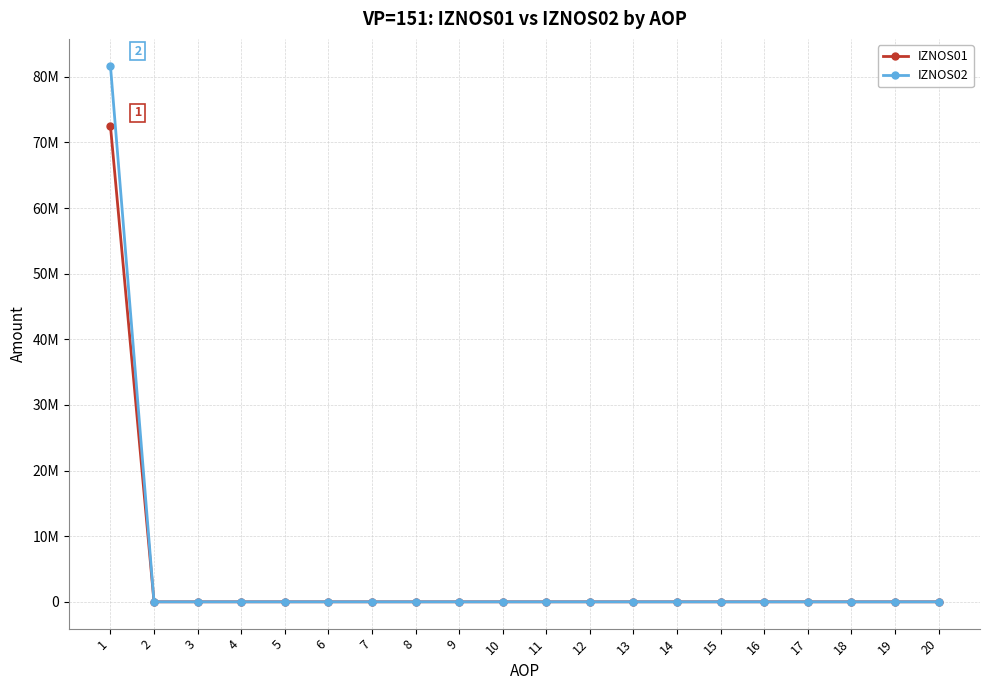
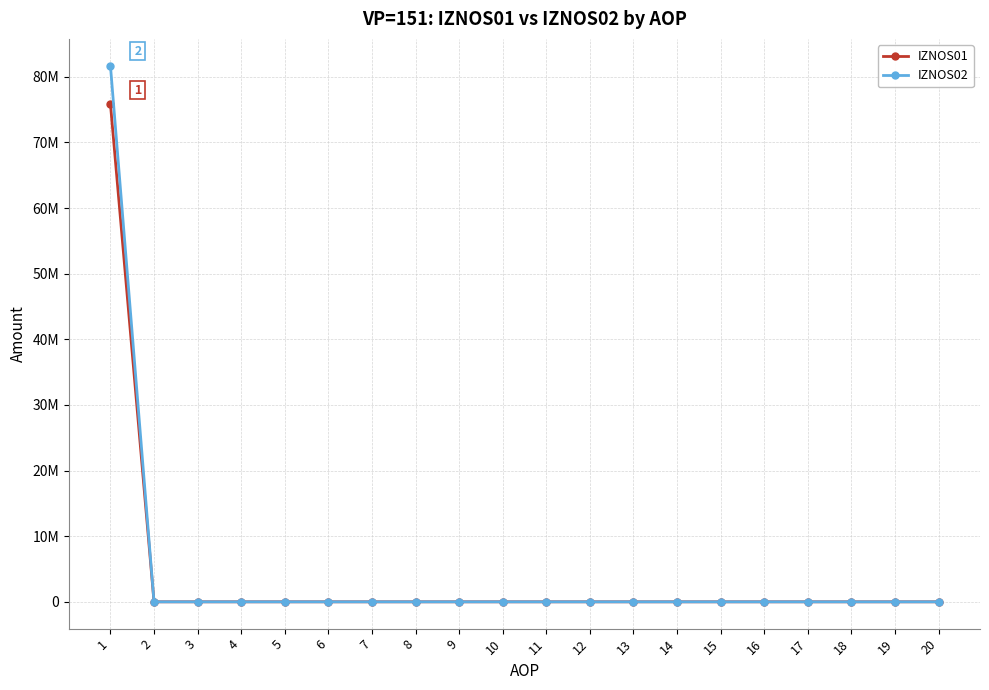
IZNOS01, 1: 73000000 -> 76000000
